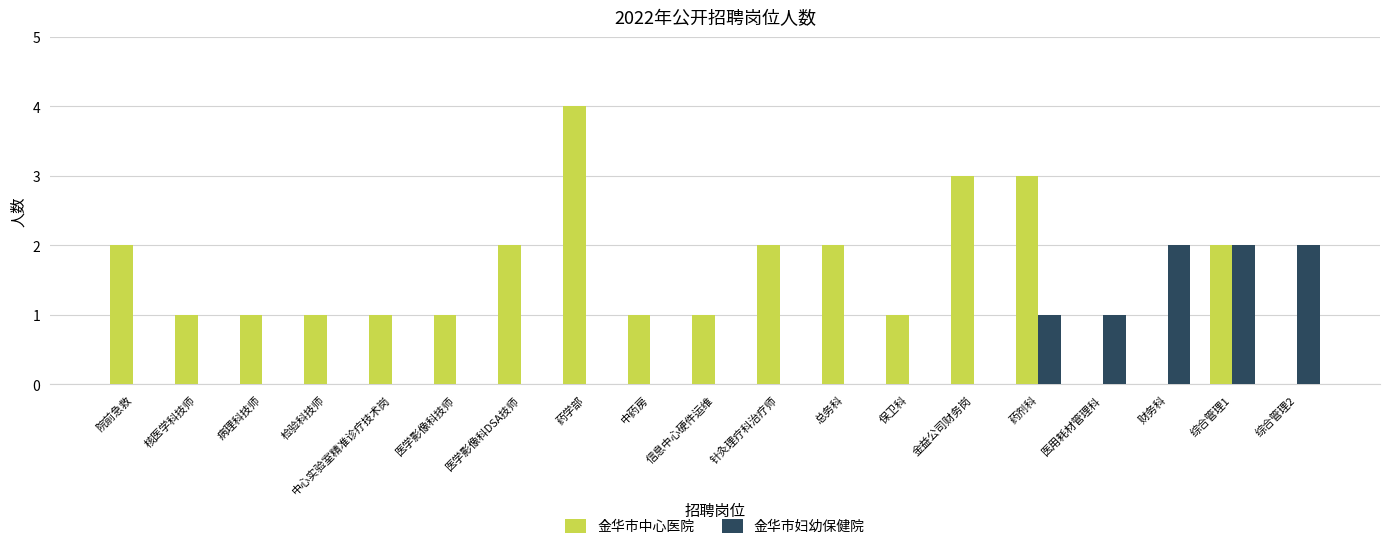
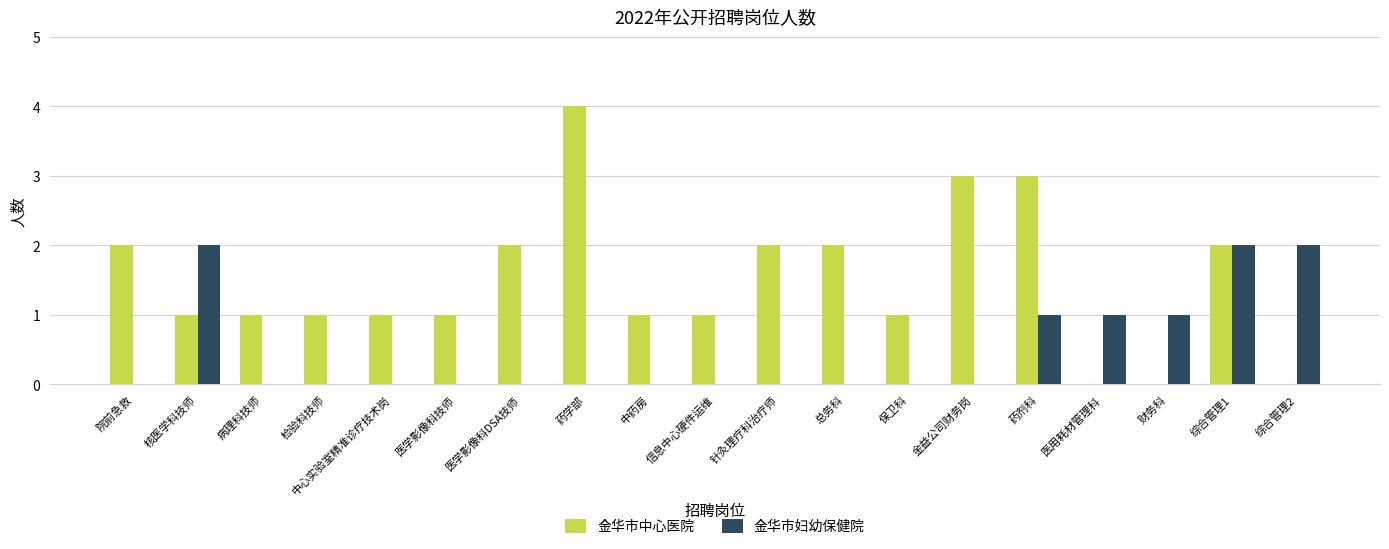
金华市妇幼保健院, 核医学科技师: 0 -> 2
金华市妇幼保健院, 财务科: 2 -> 1
